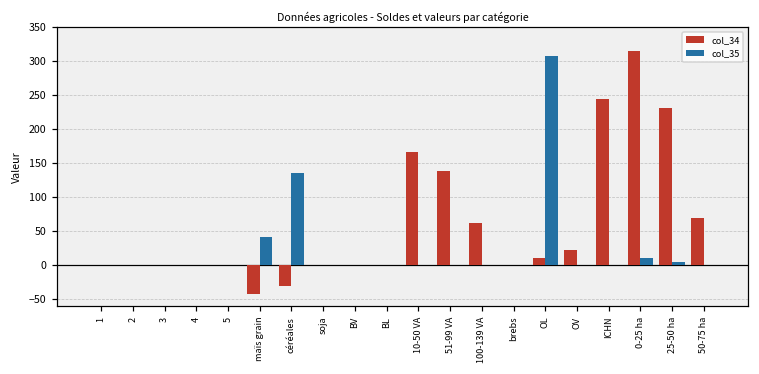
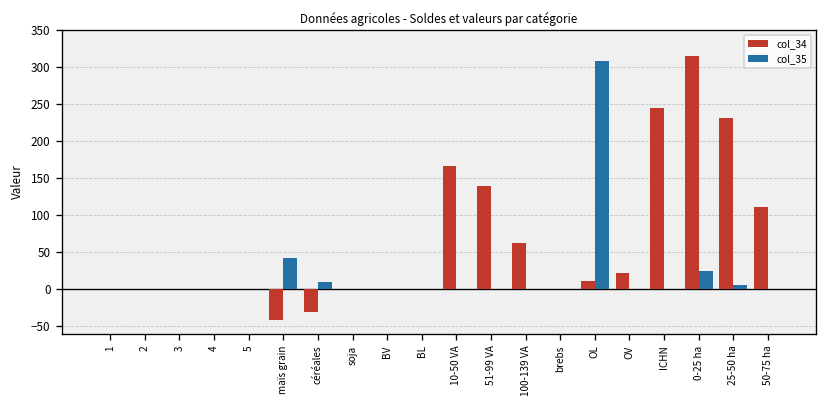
col_35, céréales: 140 -> 10
col_35, 0-25 ha: 10 -> 30
col_34, 50-75 ha: 70 -> 110
